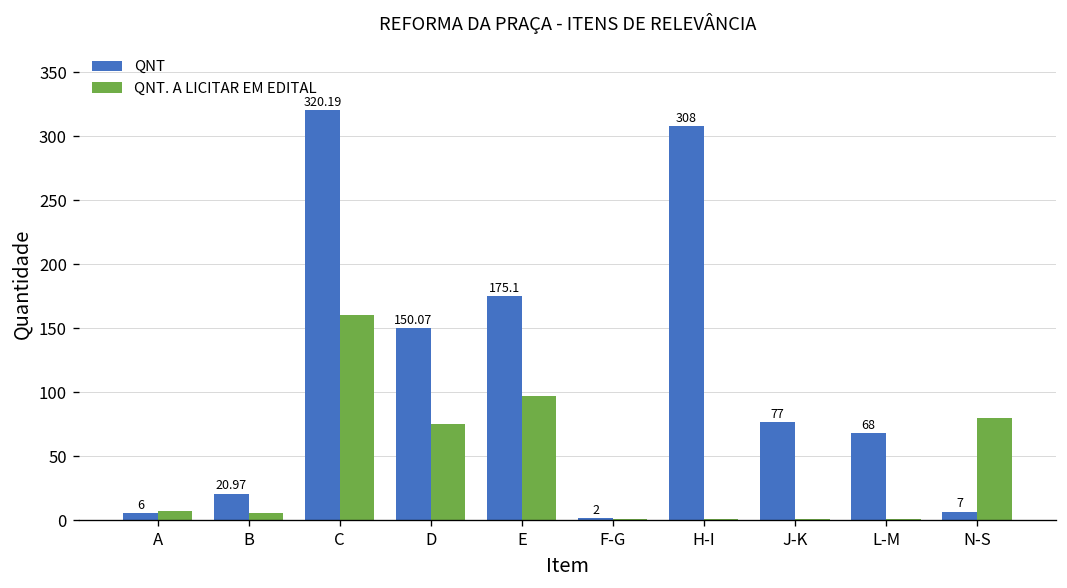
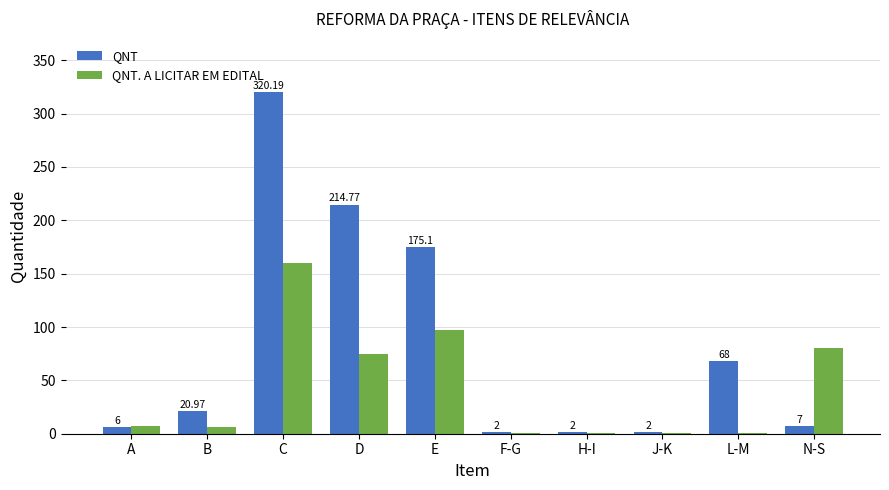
QNT, D: 150.07 -> 214.77
QNT, H-I: 308 -> 2
QNT, J-K: 77 -> 2
